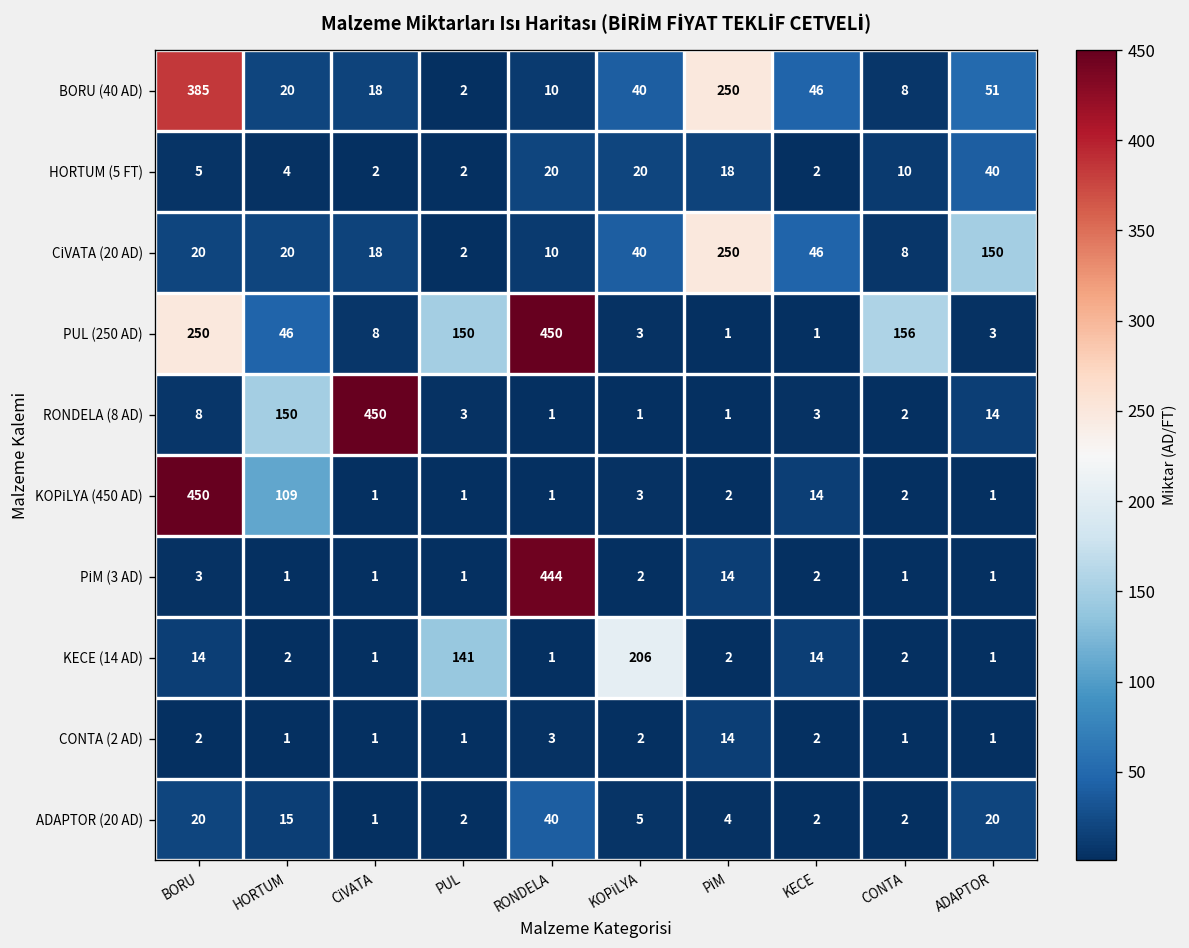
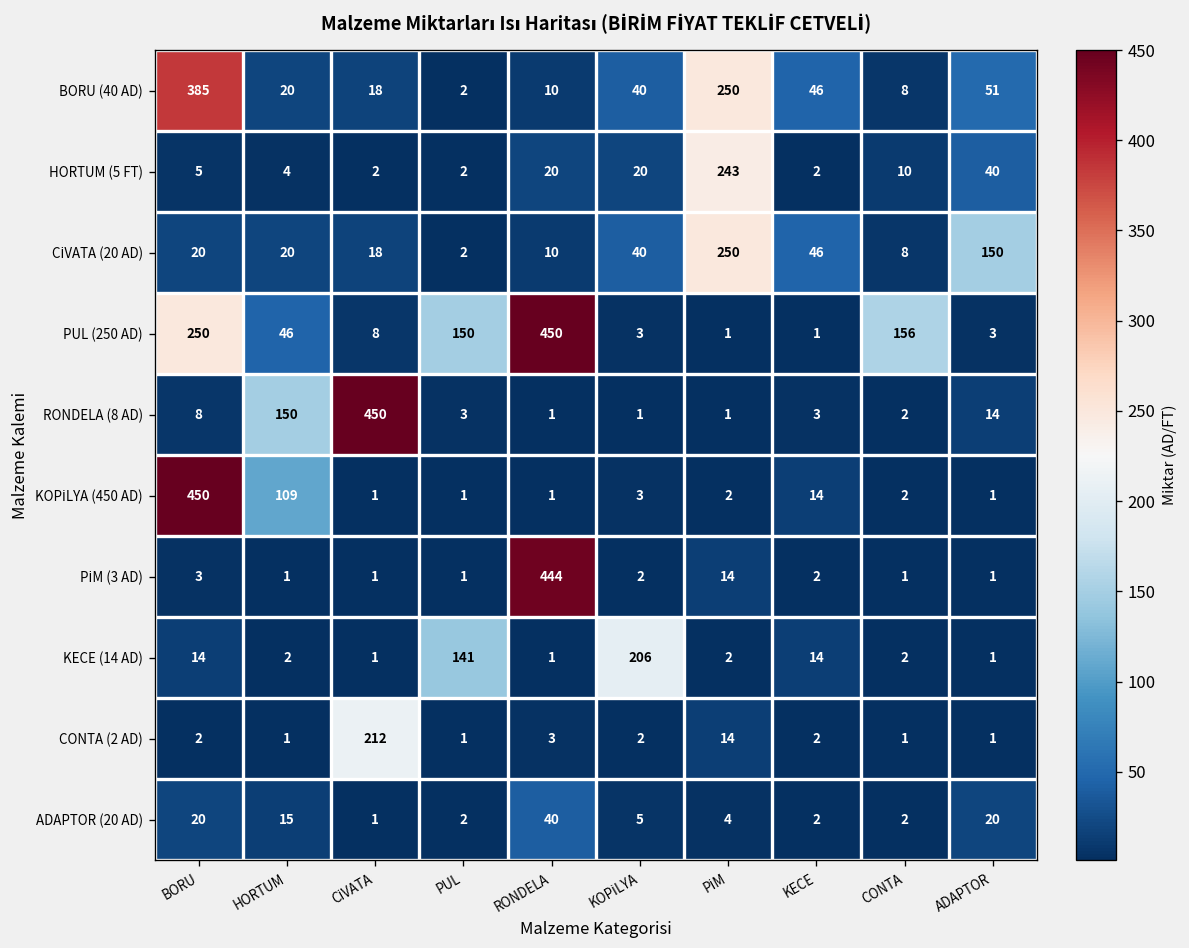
HORTUM (5 FT), PİM: 18 -> 243
CONTA (2 AD), CİVATA: 1 -> 212
